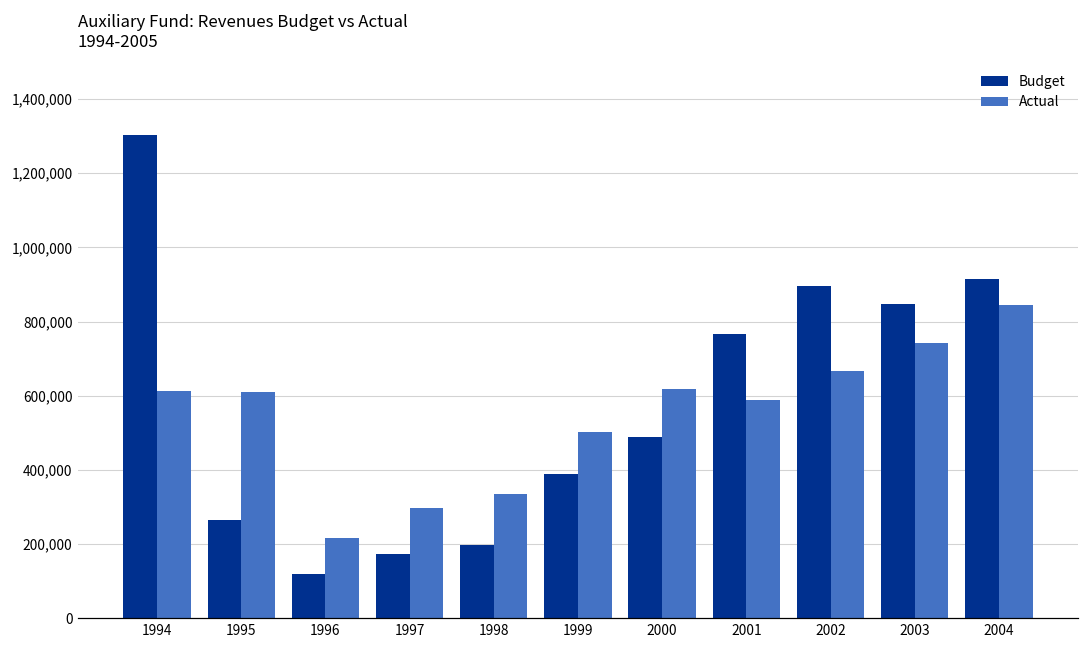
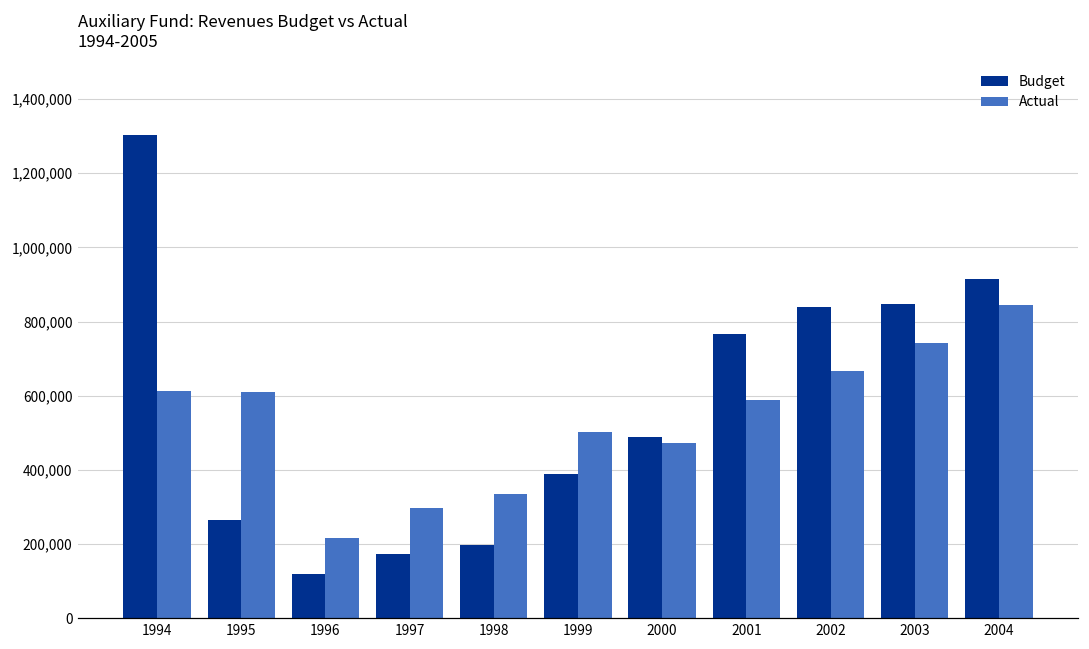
Actual, 2000: 620,000 -> 470,000
Budget, 2002: 900,000 -> 840,000
